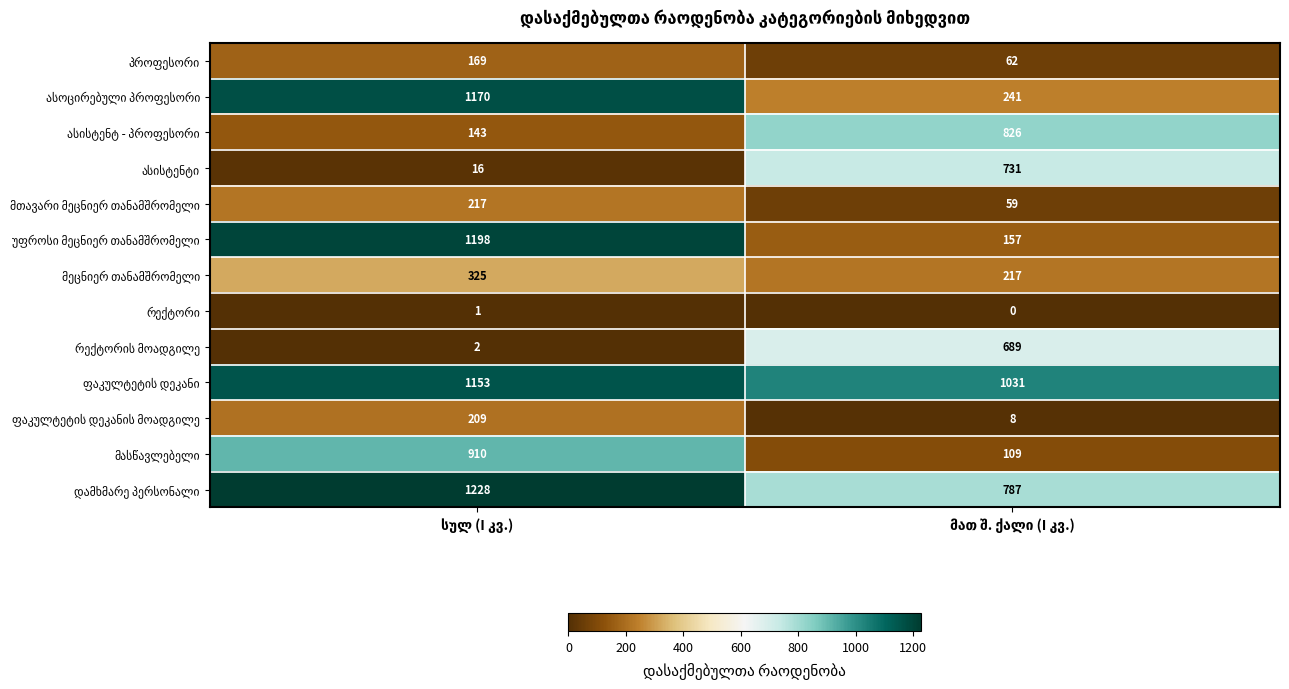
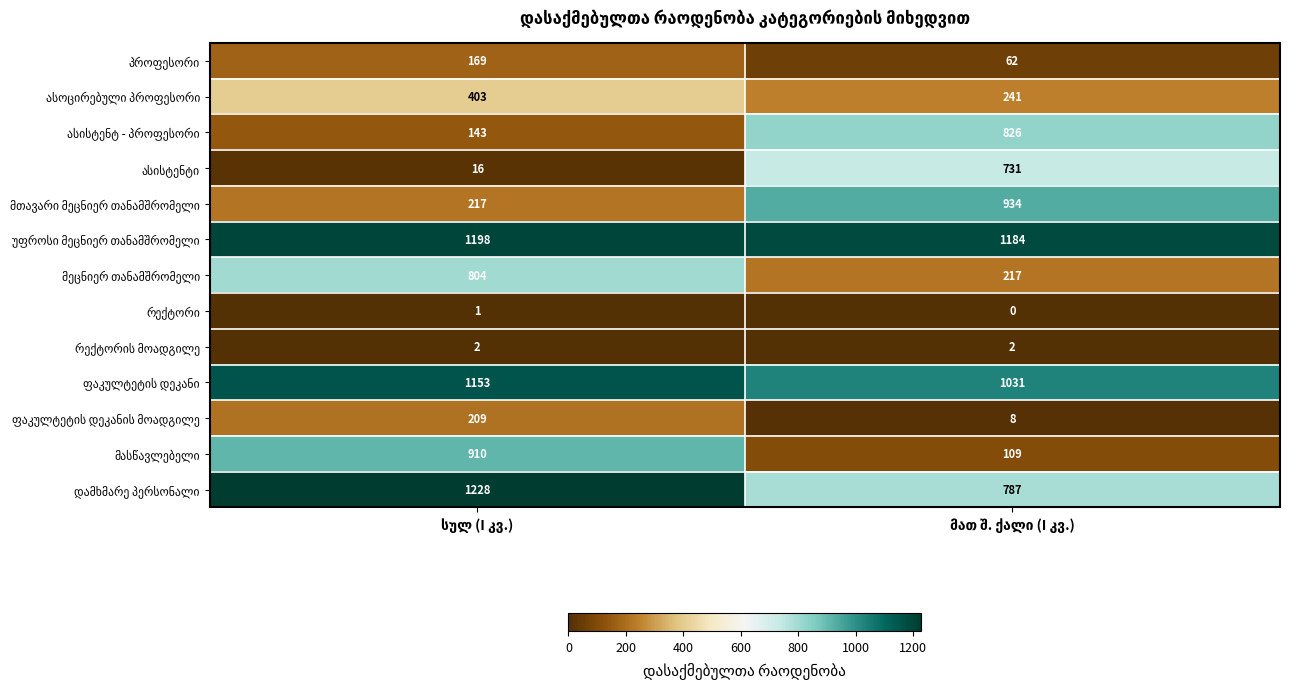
ასოცირებული პროფესორი, სულ (I კვ.): 1170 -> 403
მთავარი მეცნიერ თანამშრომელი, მათ შ. ქალი (I კვ.): 59 -> 934
უფროსი მეცნიერ თანამშრომელი, მათ შ. ქალი (I კვ.): 157 -> 1184
მეცნიერ თანამშრომელი, სულ (I კვ.): 325 -> 804
რექტორის მოადგილე, მათ შ. ქალი (I კვ.): 689 -> 2
